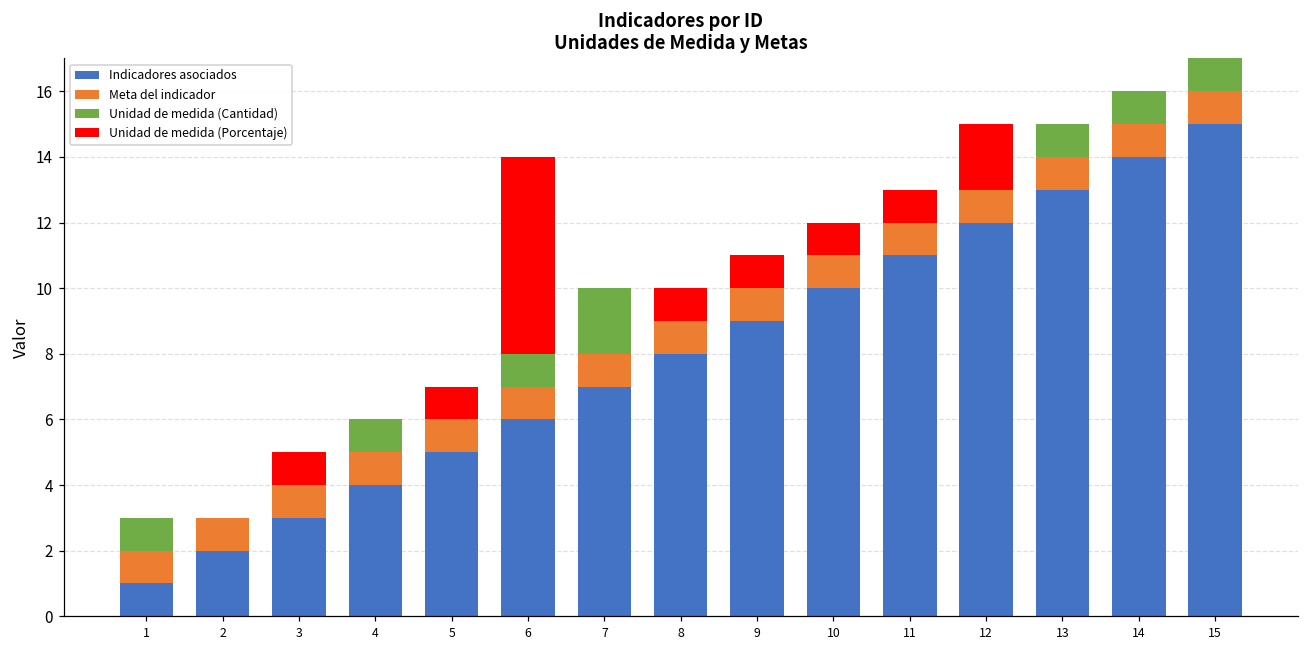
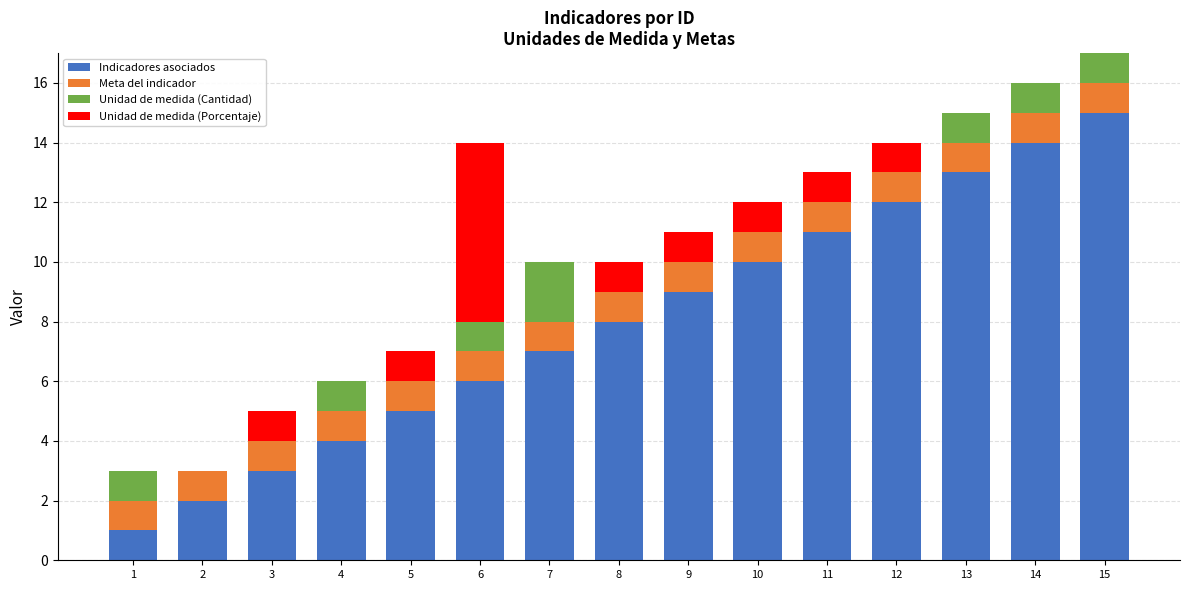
Unidad de medida (Porcentaje), 12: 2 -> 1
